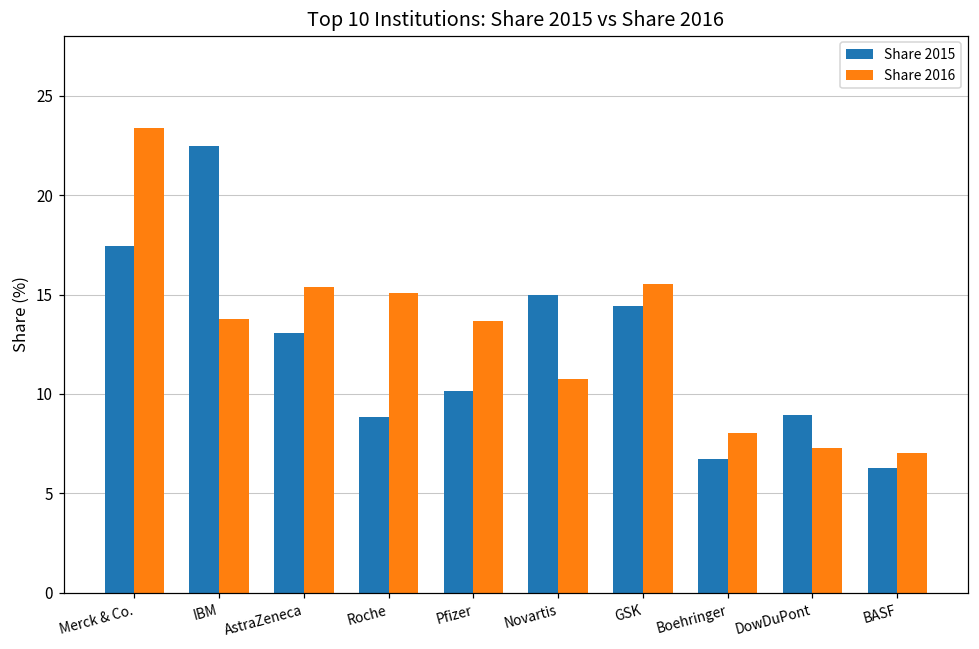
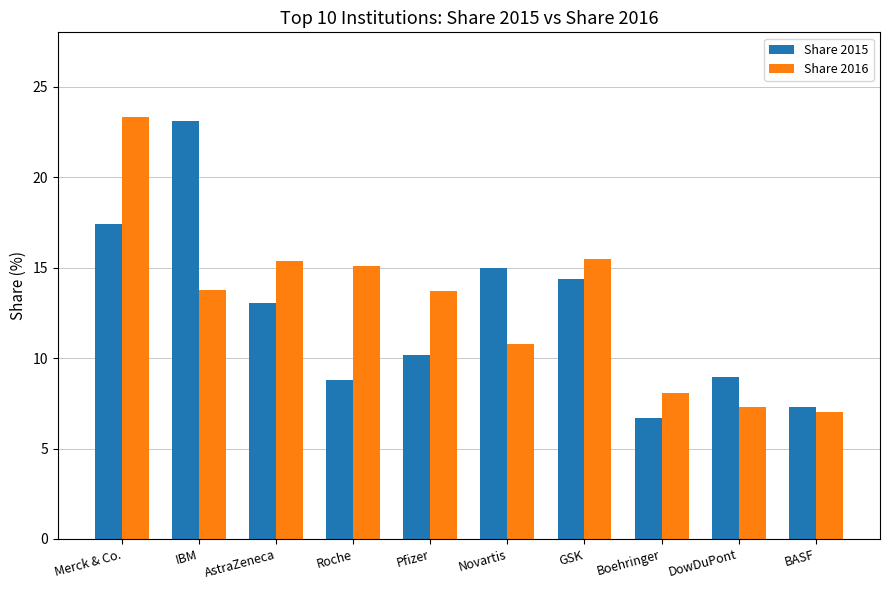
Share 2015, IBM: 22.5 -> 23.1
Share 2015, BASF: 6.3 -> 7.3
